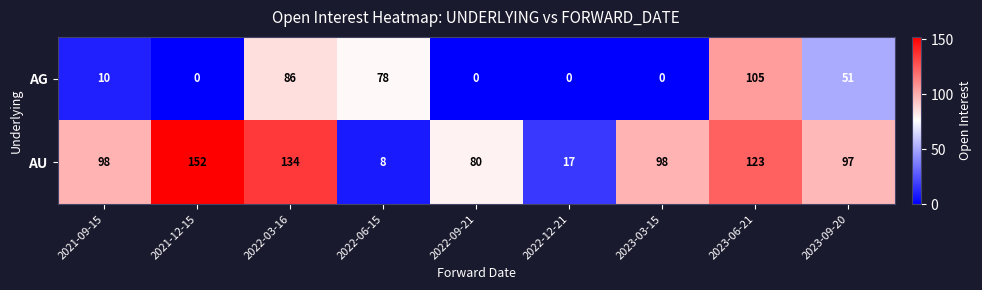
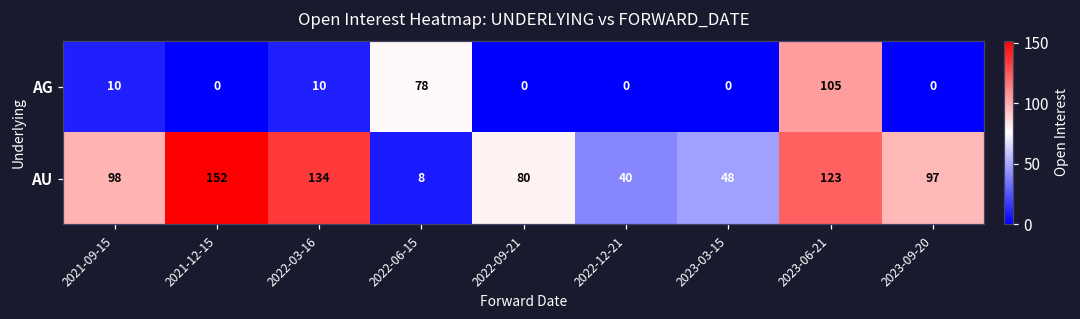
AG, 2022-03-16: 86 -> 10
AG, 2023-09-20: 51 -> 0
AU, 2022-12-21: 17 -> 40
AU, 2023-03-15: 98 -> 48
